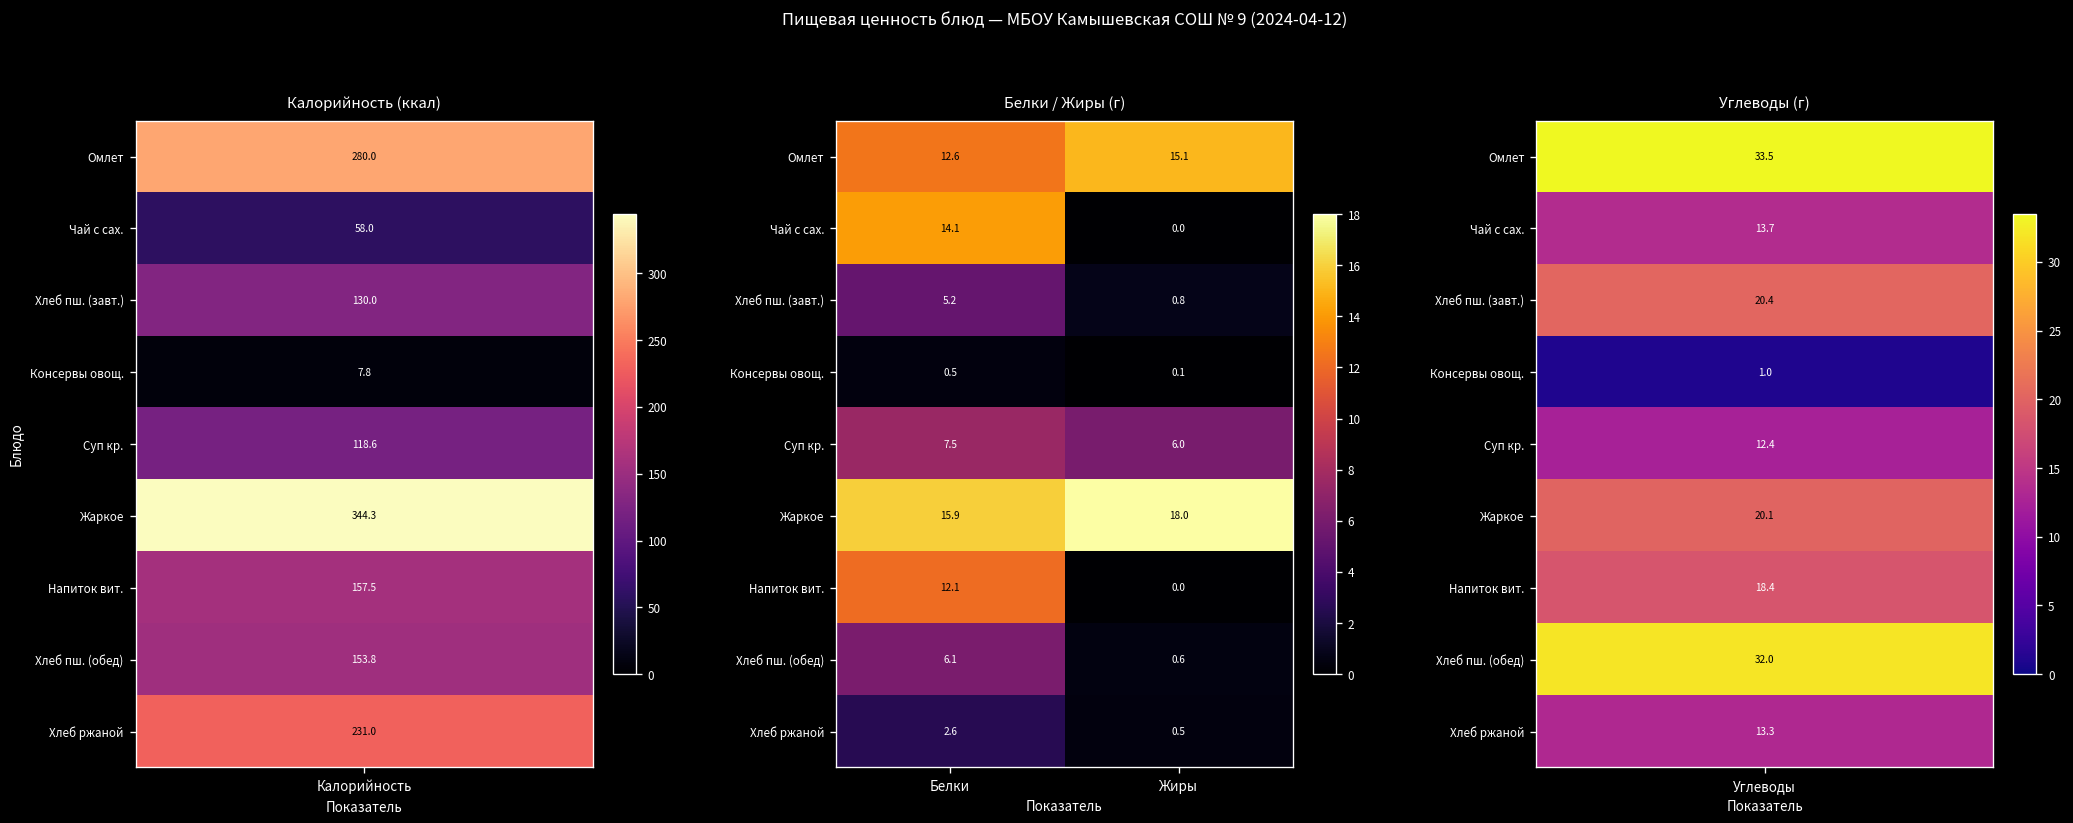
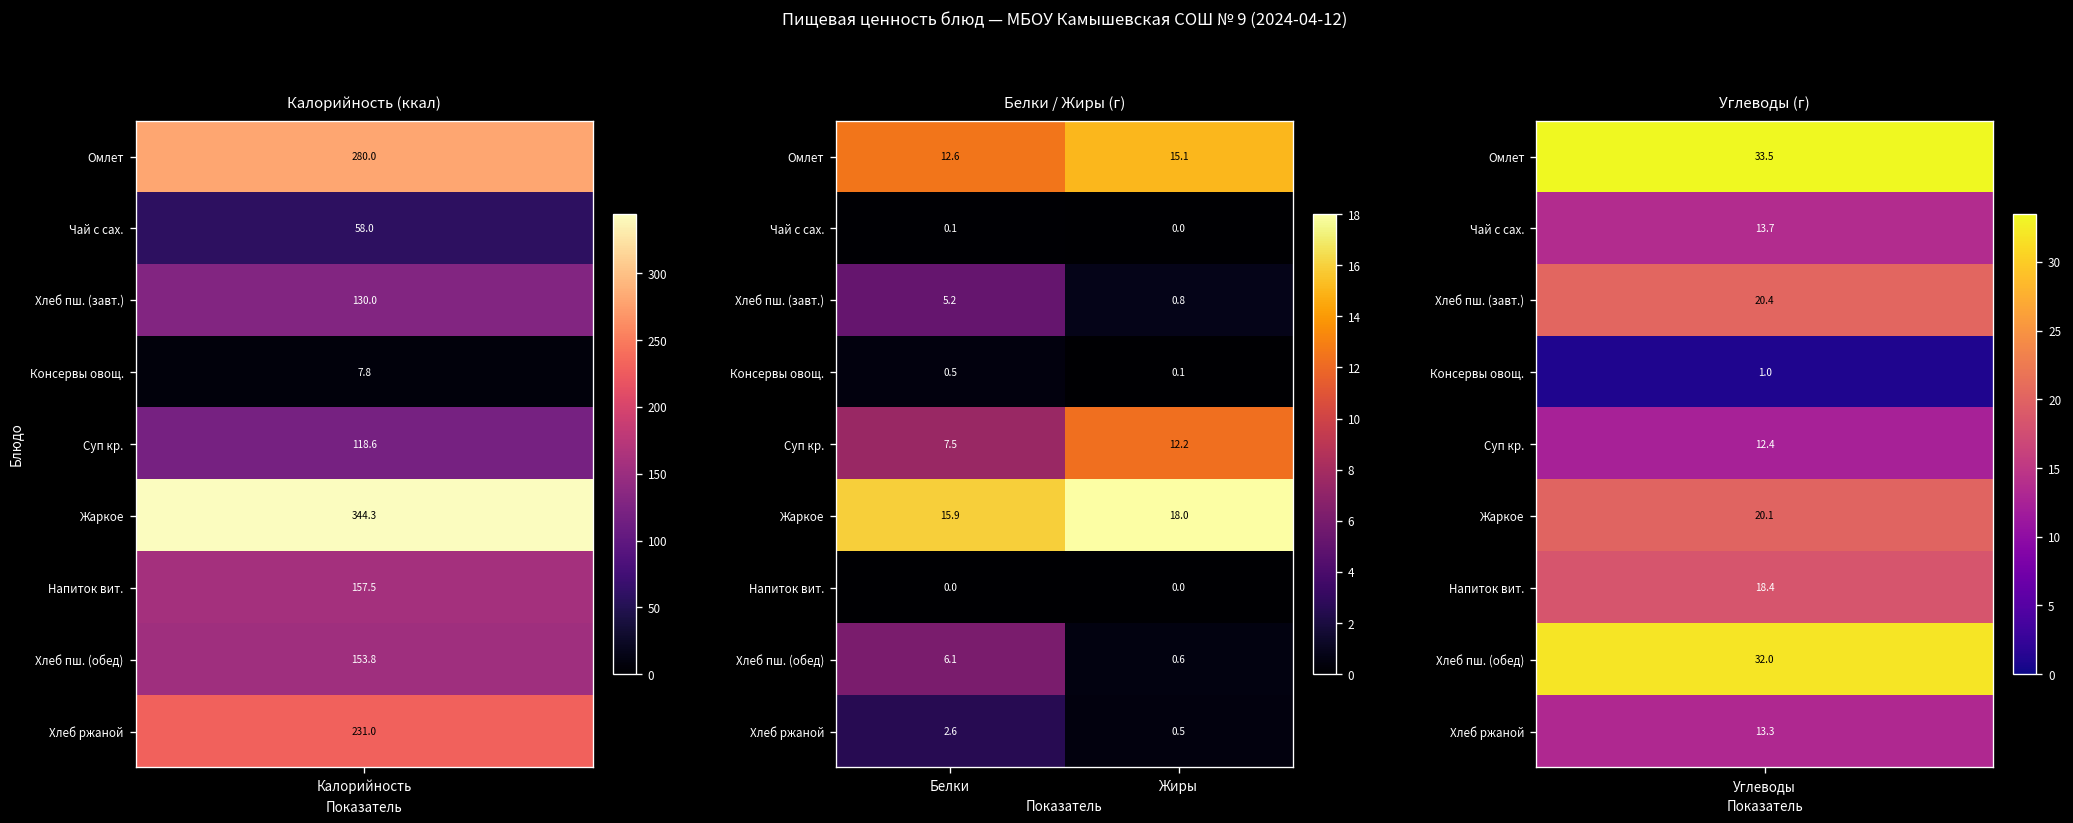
Белки / Жиры (г), Чай с сах., Белки: 14.1 -> 0.1
Белки / Жиры (г), Суп кр., Жиры: 6.0 -> 12.2
Белки / Жиры (г), Напиток вит., Белки: 12.1 -> 0.0
